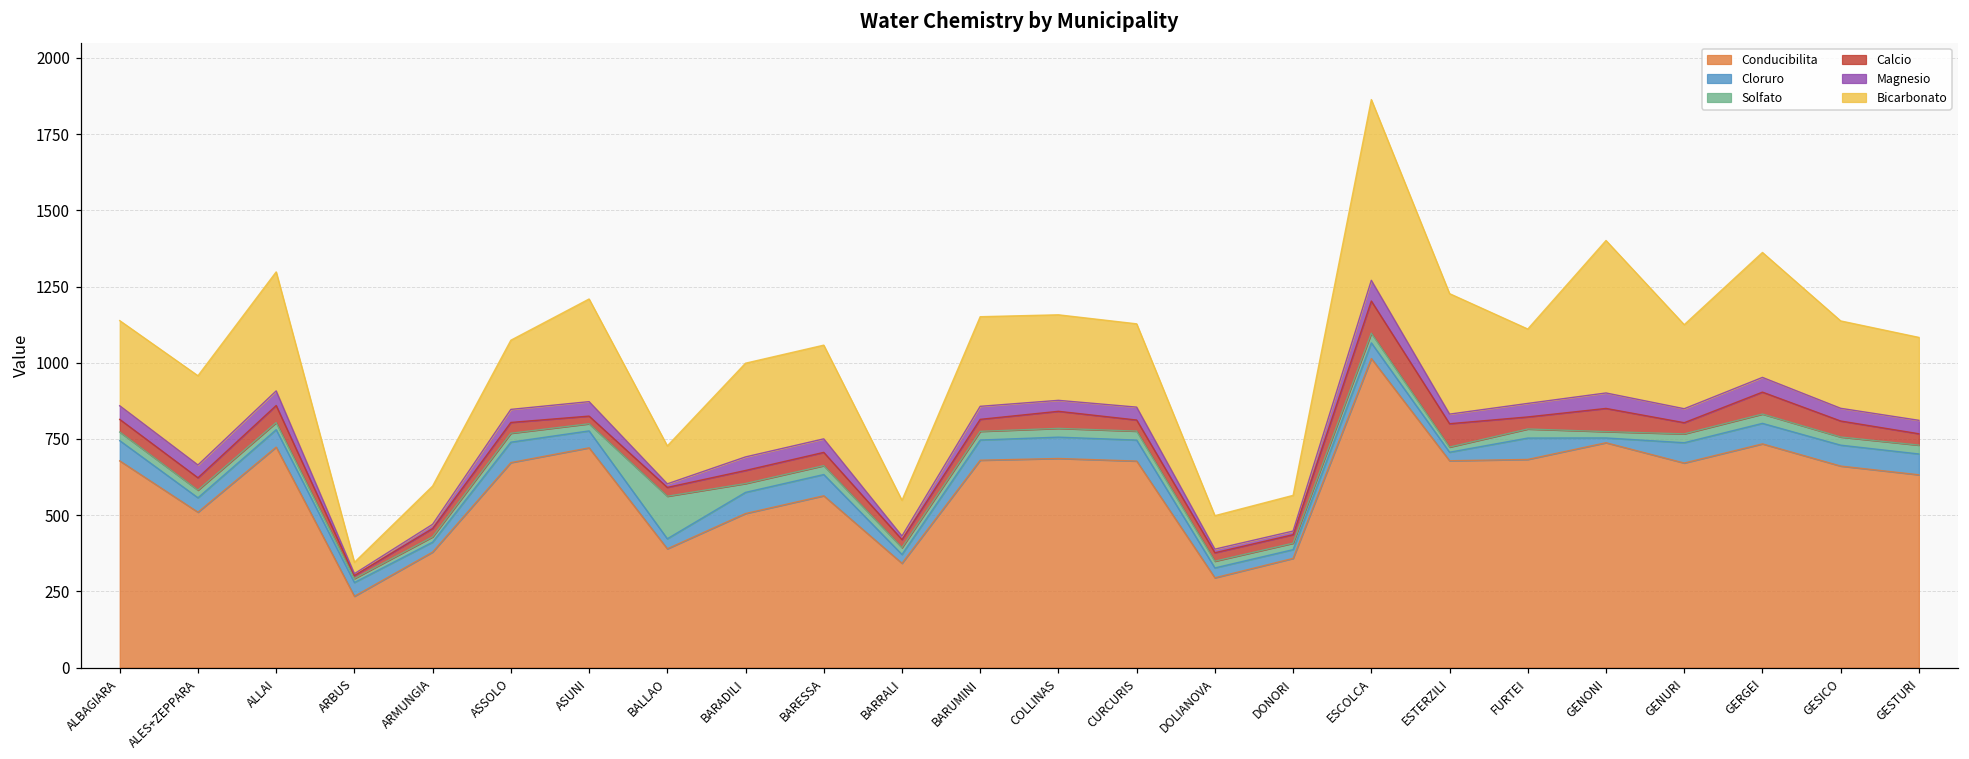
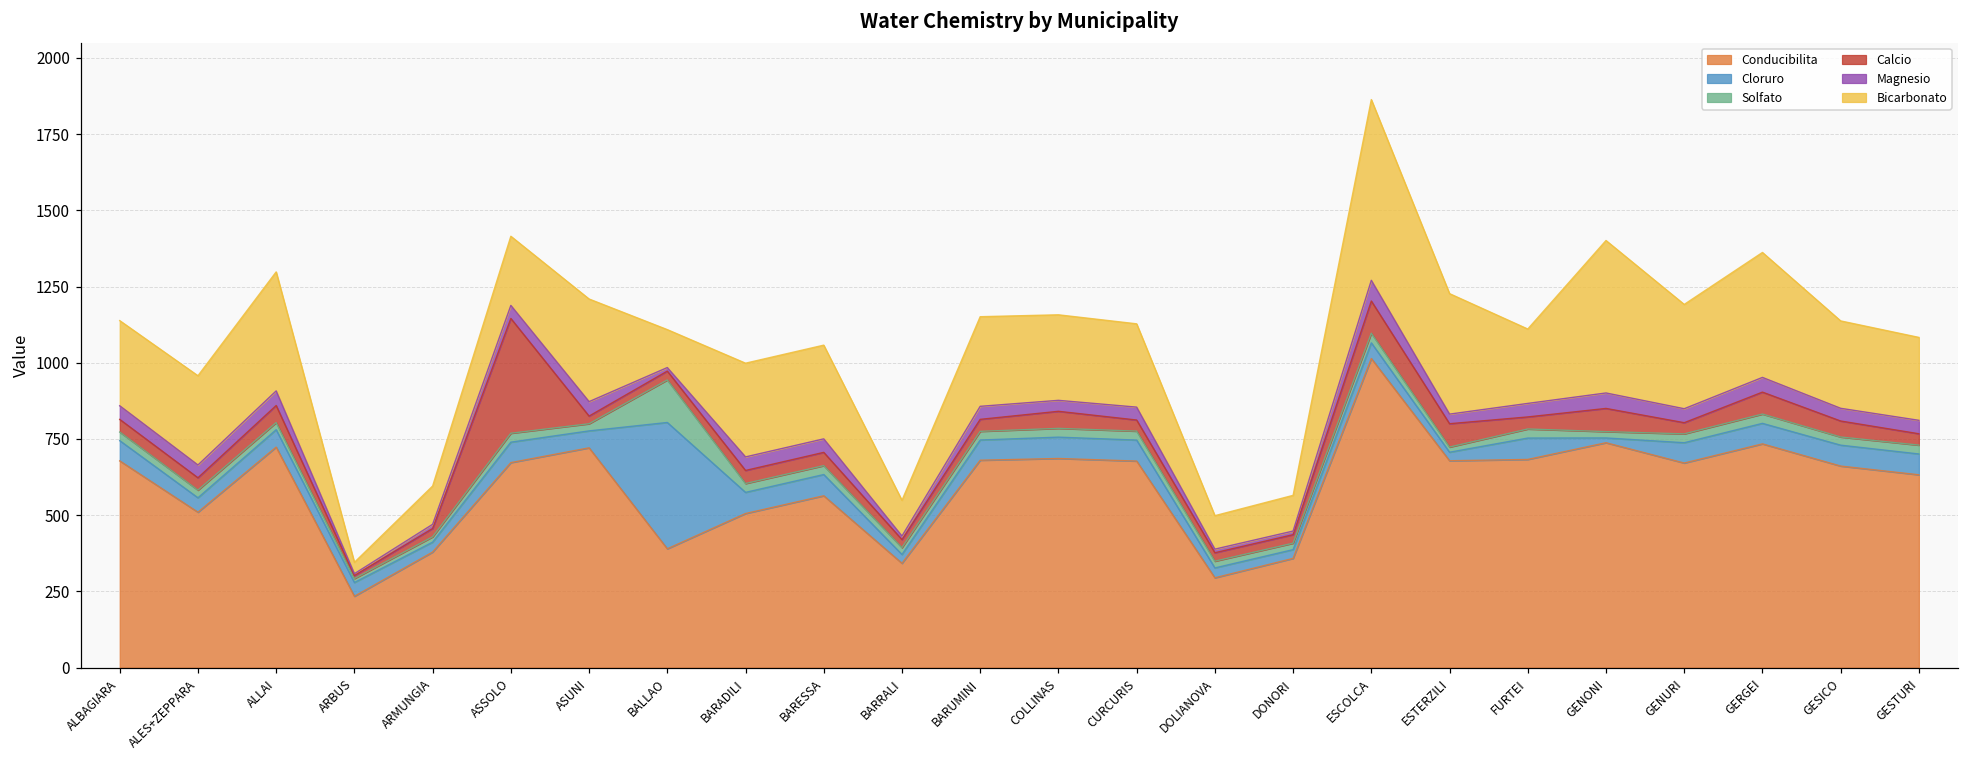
Calcio, ASSOLO: 40 -> 380
Cloruro, BALLAO: 30 -> 410
Bicarbonato, GENURI: 280 -> 340
